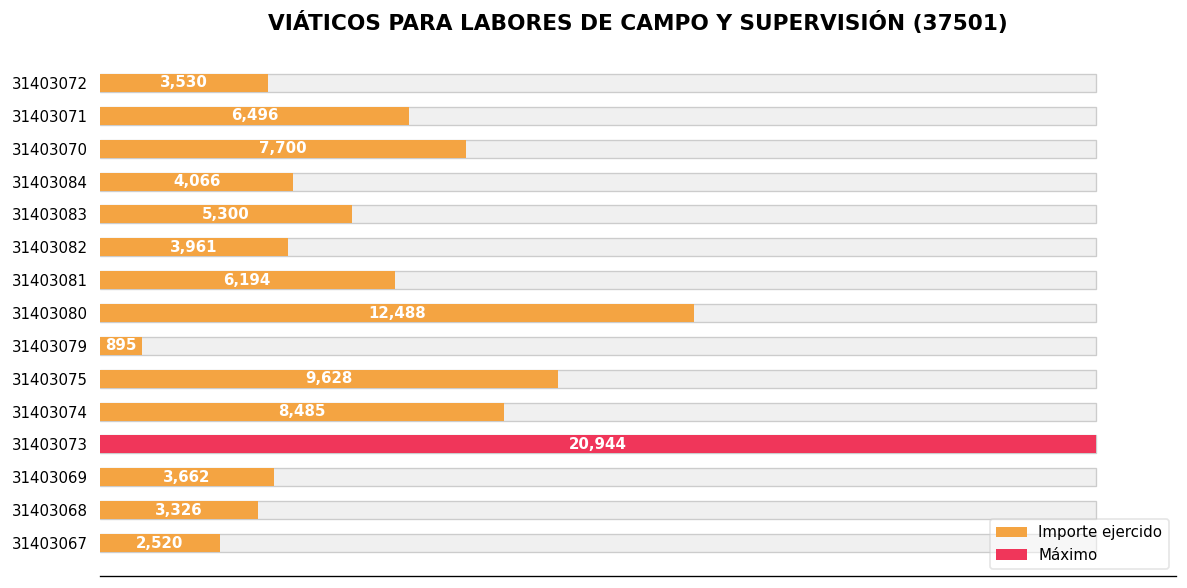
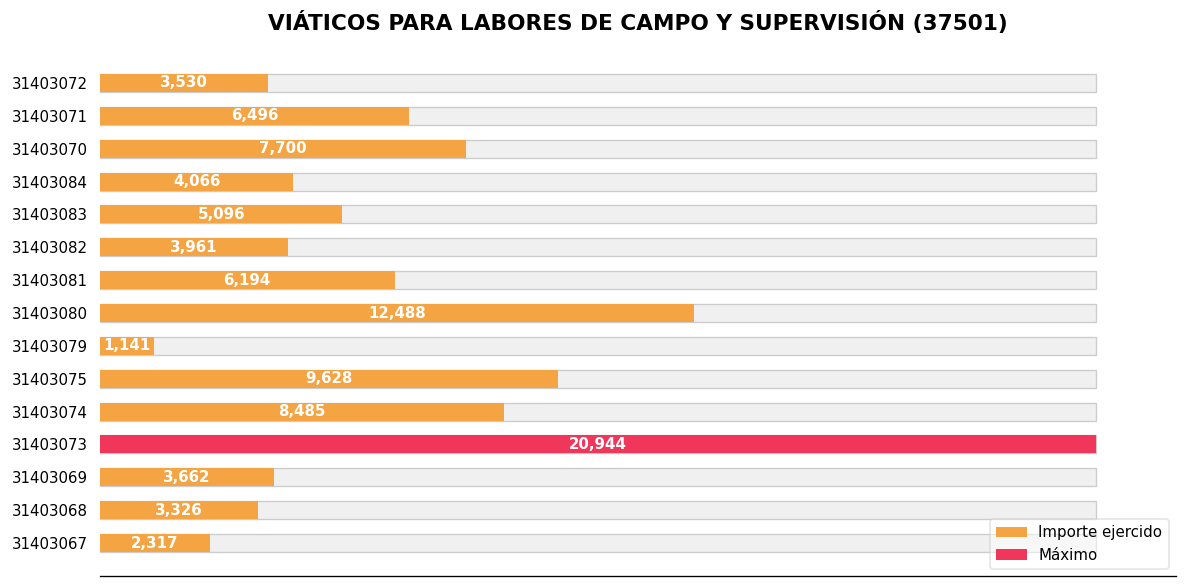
Importe ejercido, 31403083: 5,300 -> 5,096
Importe ejercido, 31403079: 895 -> 1,141
Importe ejercido, 31403067: 2,520 -> 2,317
